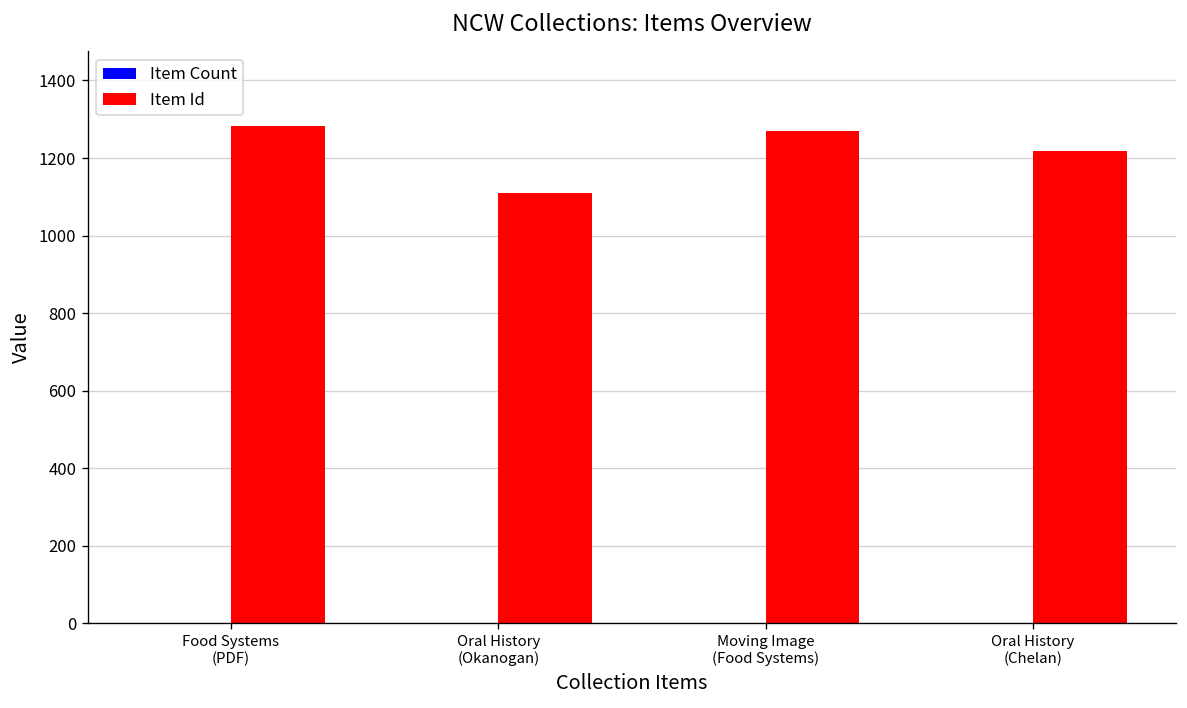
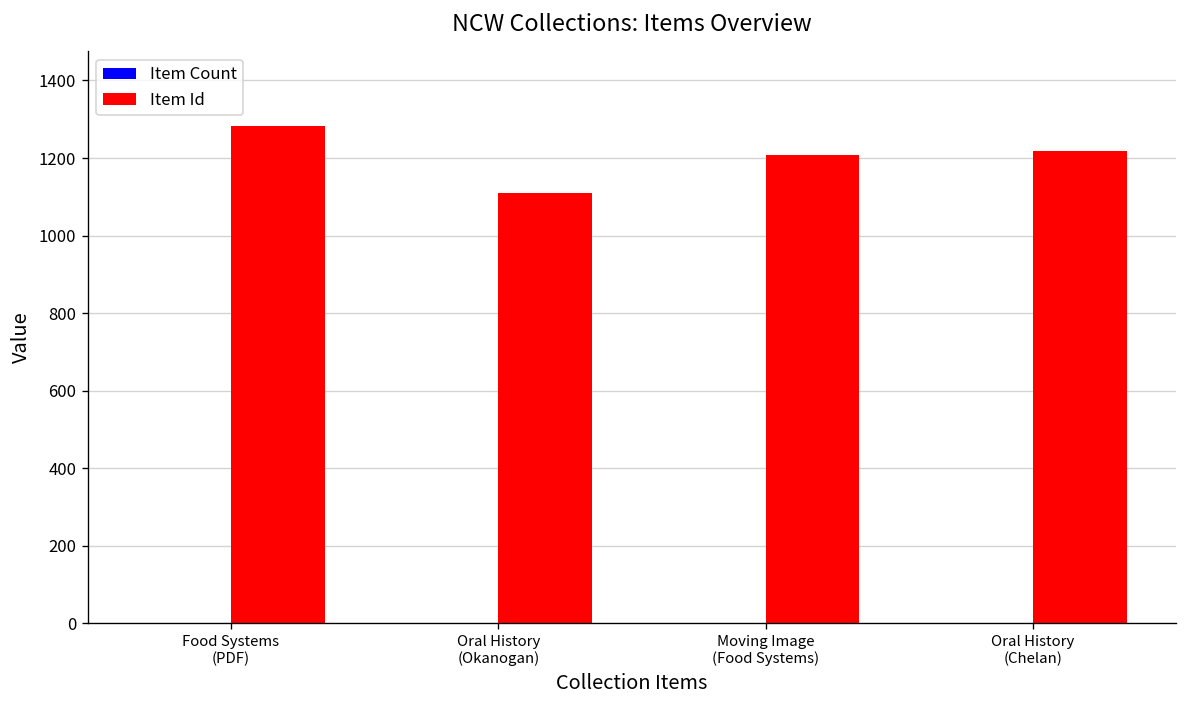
Item Id, Moving Image (Food Systems): 1270 -> 1210
